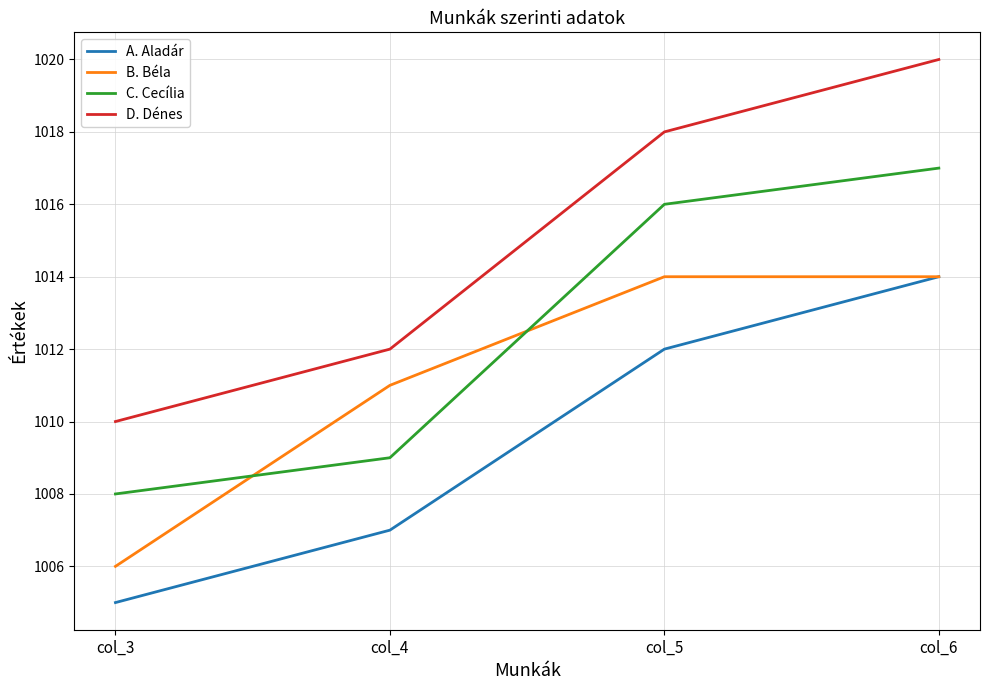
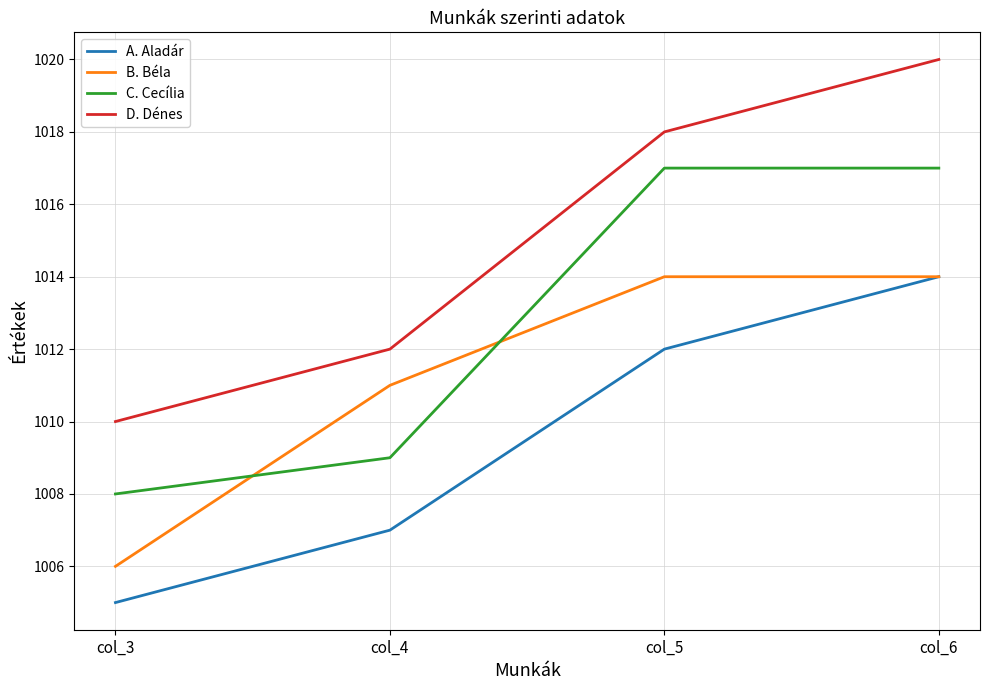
C. Cecília, col_5: 1016 -> 1017
